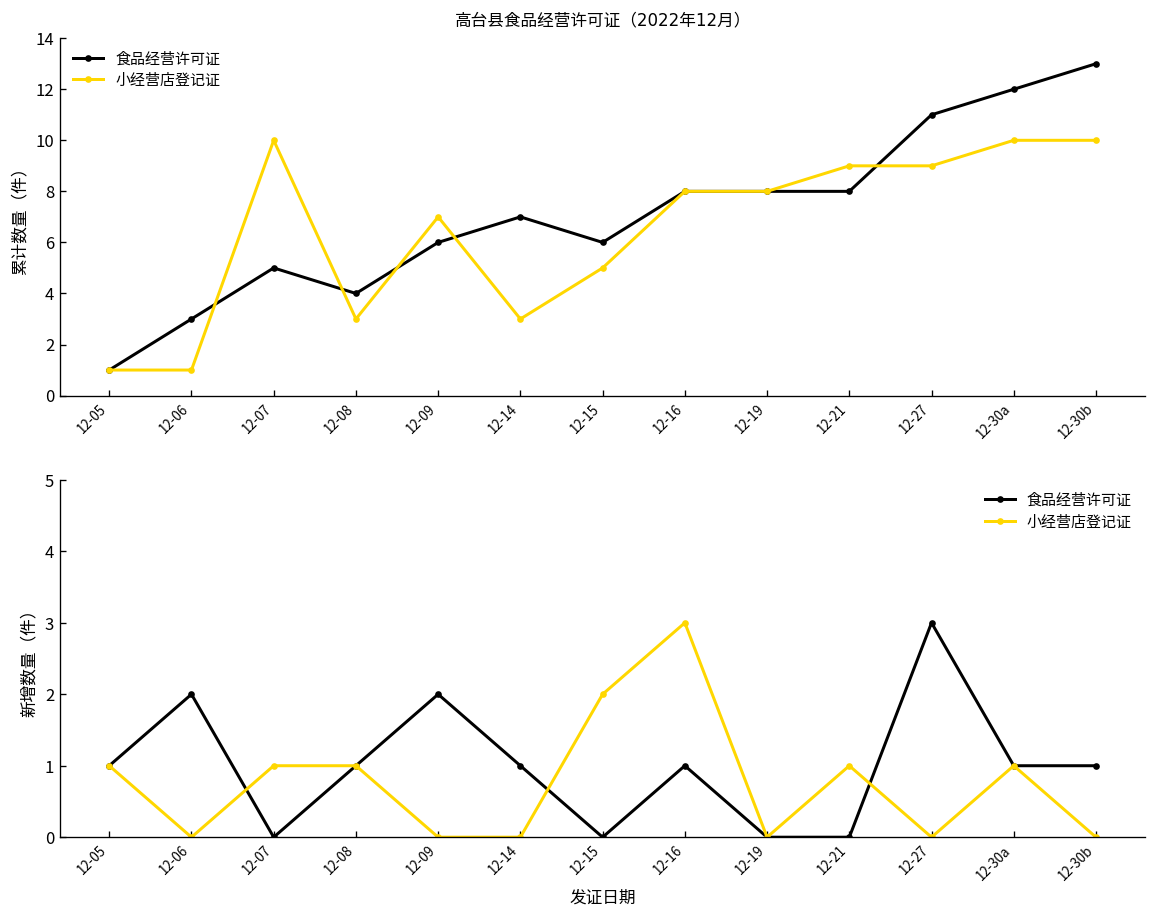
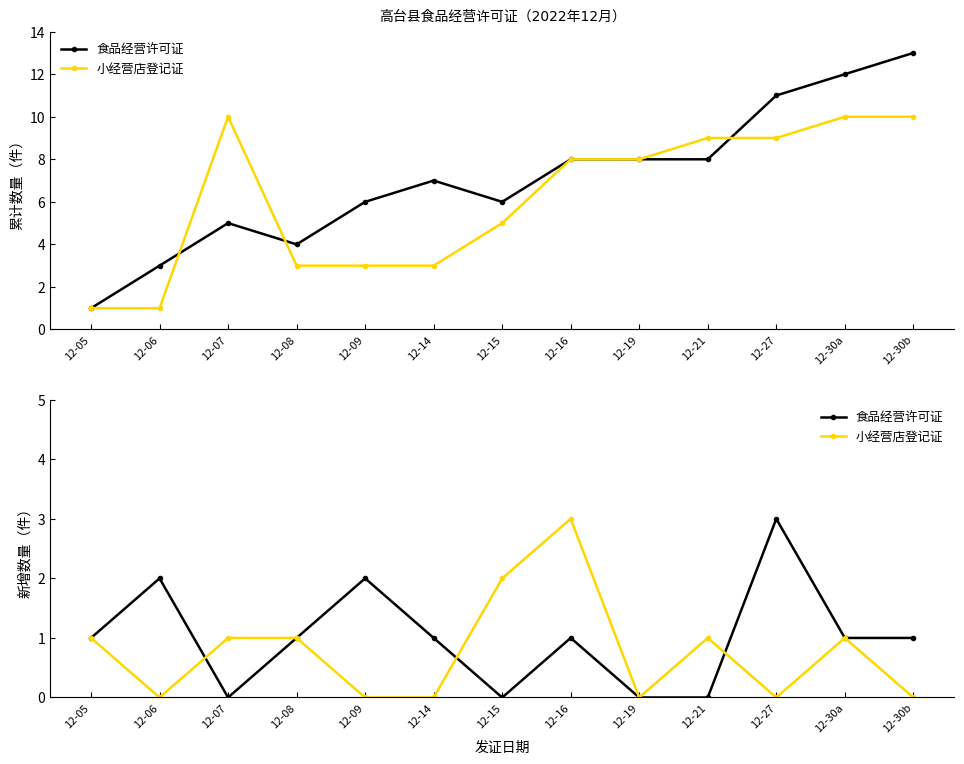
高台县食品经营许可证（2022年12月）, 小经营店登记证, 12-09: 7 -> 3
